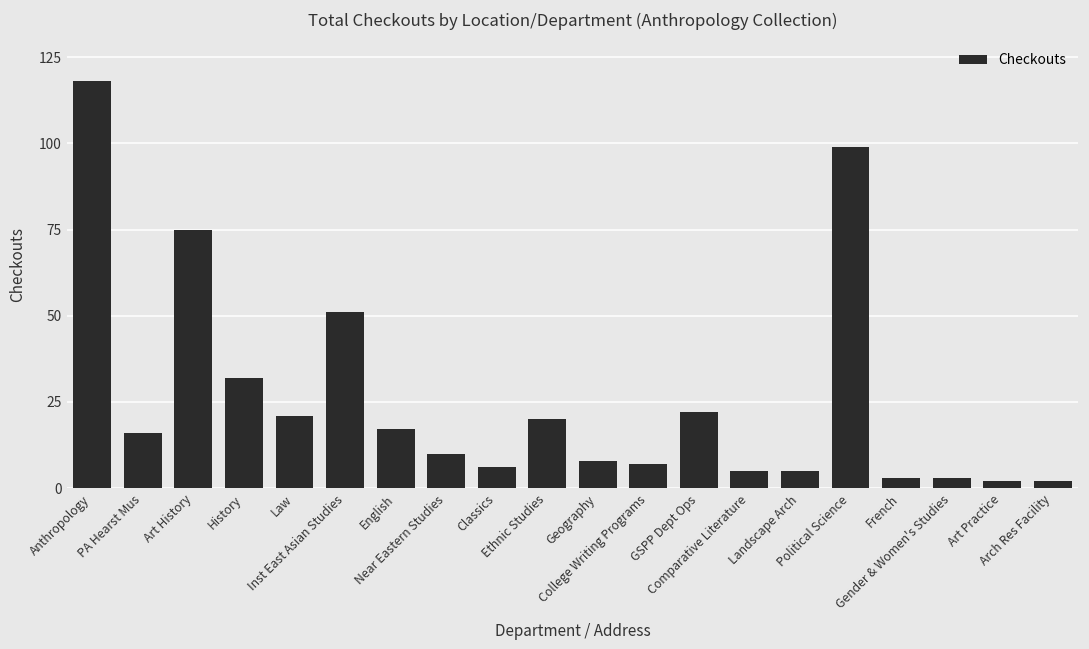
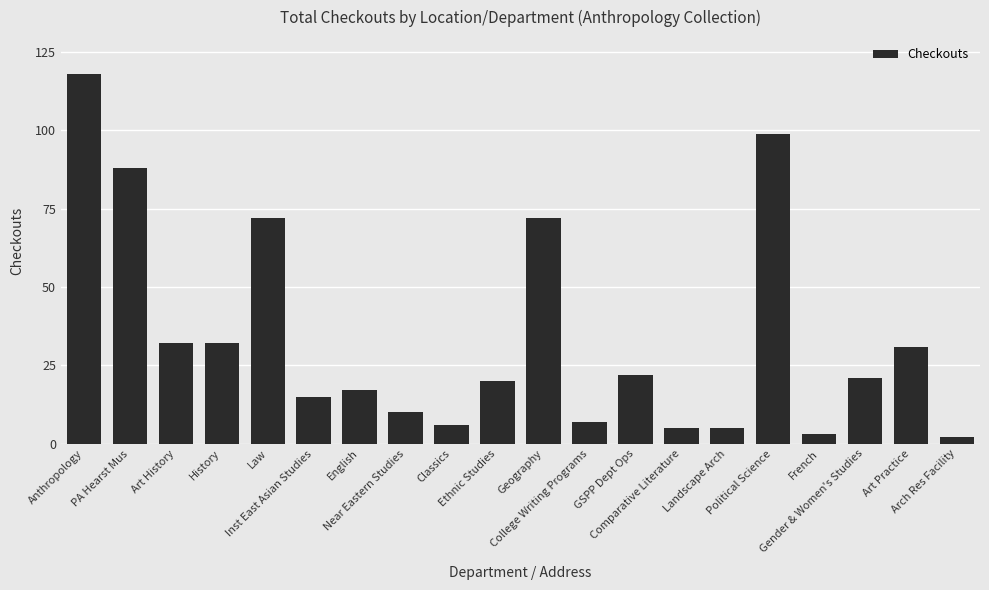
PA Hearst Mus: 16 -> 88
Art History: 75 -> 32
Law: 21 -> 72
Inst East Asian Studies: 51 -> 15
Geography: 8 -> 72
Gender & Women's Studies: 3 -> 21
Art Practice: 2 -> 31
